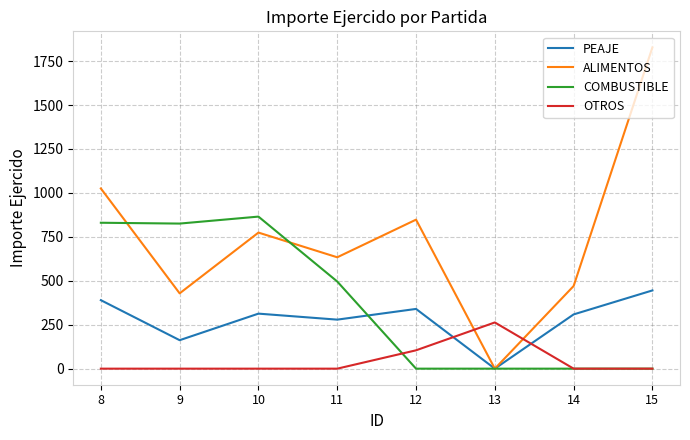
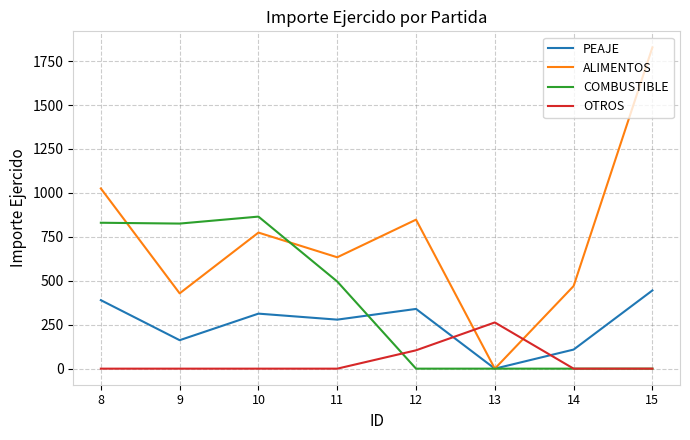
PEAJE, 14: 310 -> 110
